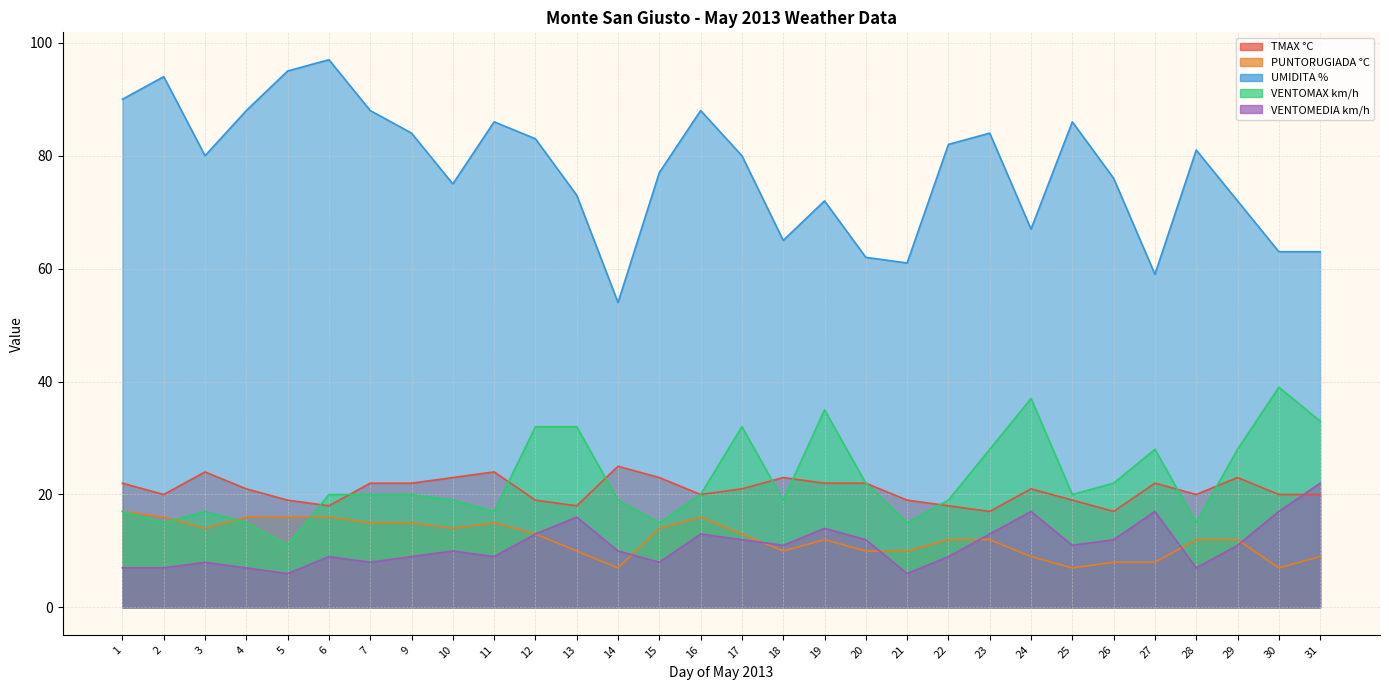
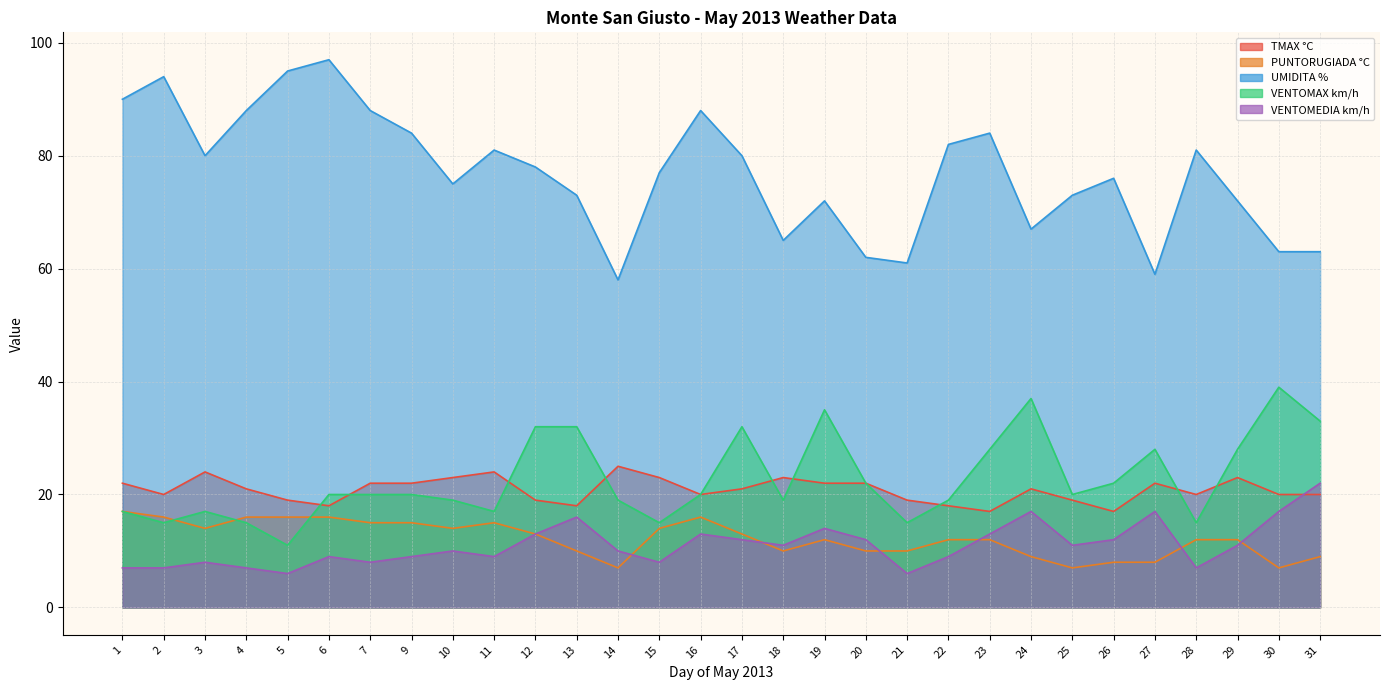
UMIDITA %, 11: 86 -> 81
UMIDITA %, 12: 83 -> 78
UMIDITA %, 14: 54 -> 58
UMIDITA %, 25: 86 -> 73
